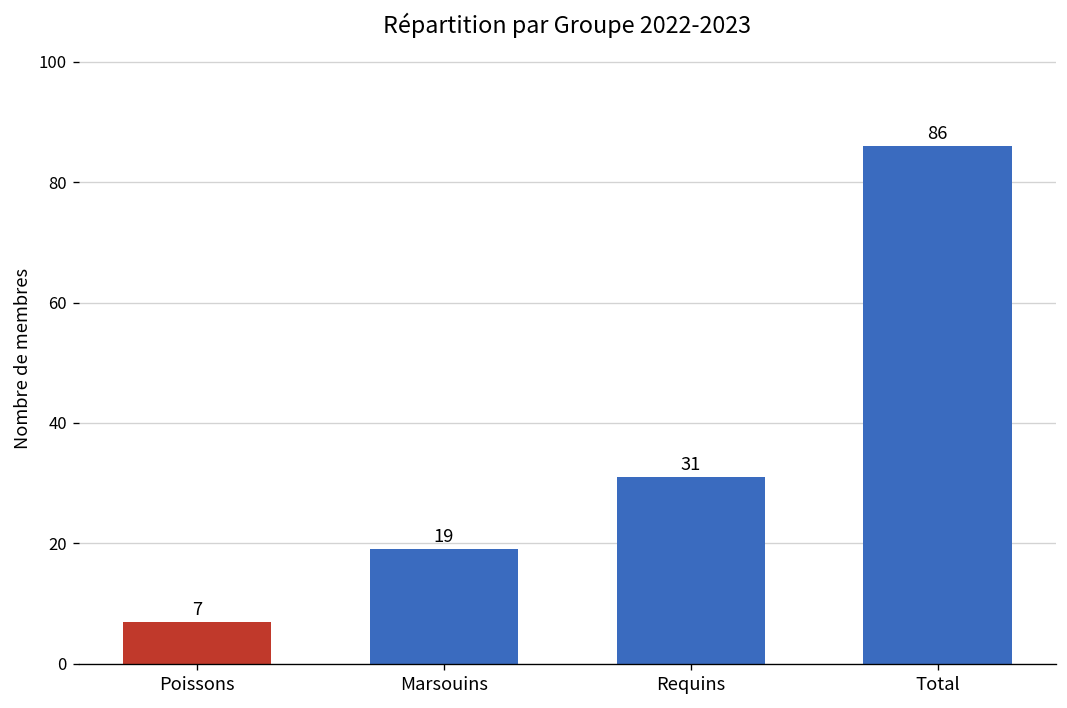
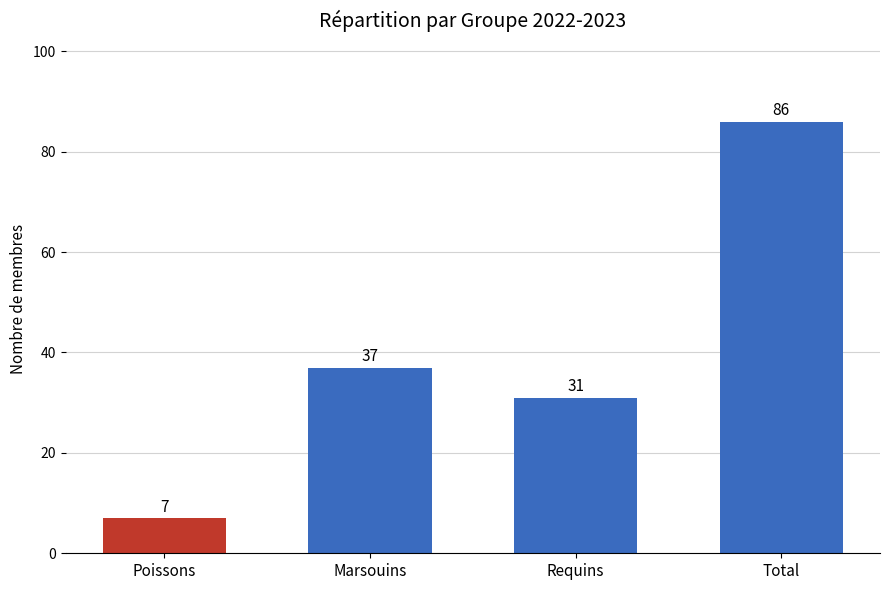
Marsouins: 19 -> 37
